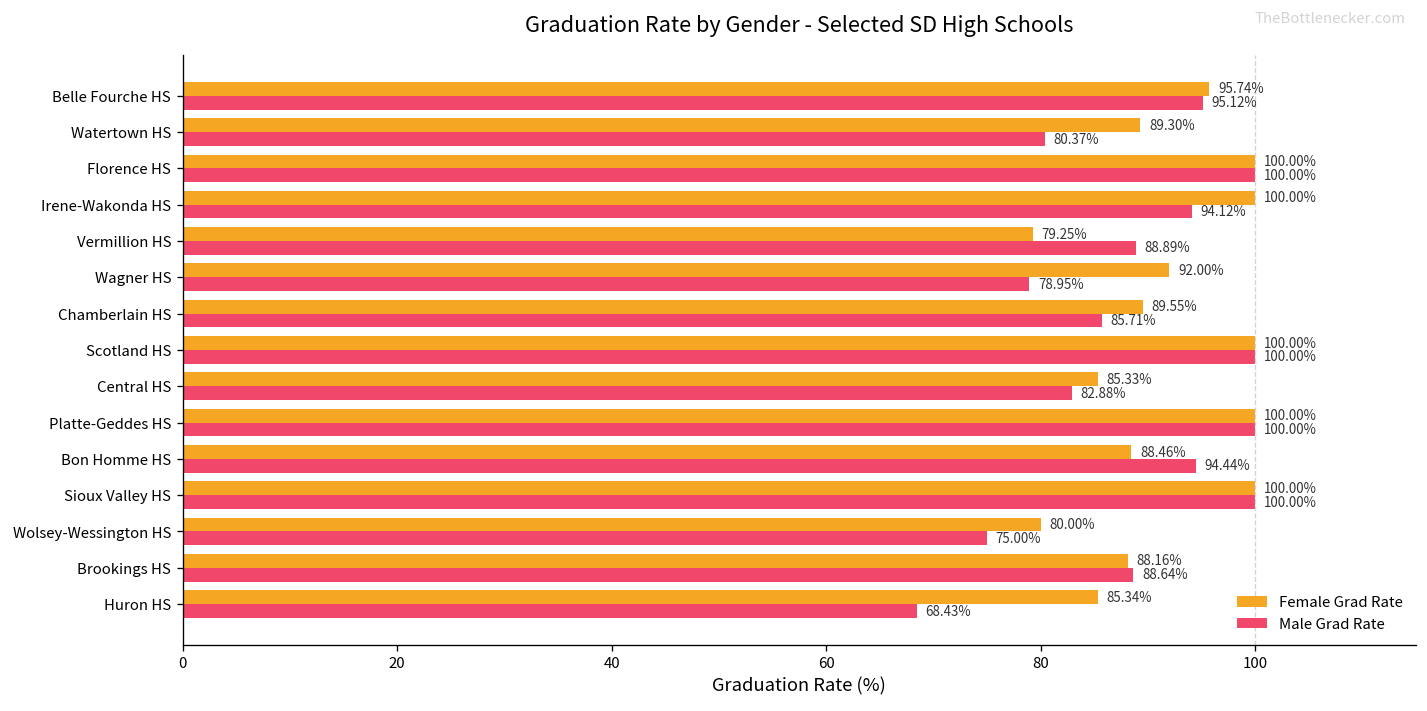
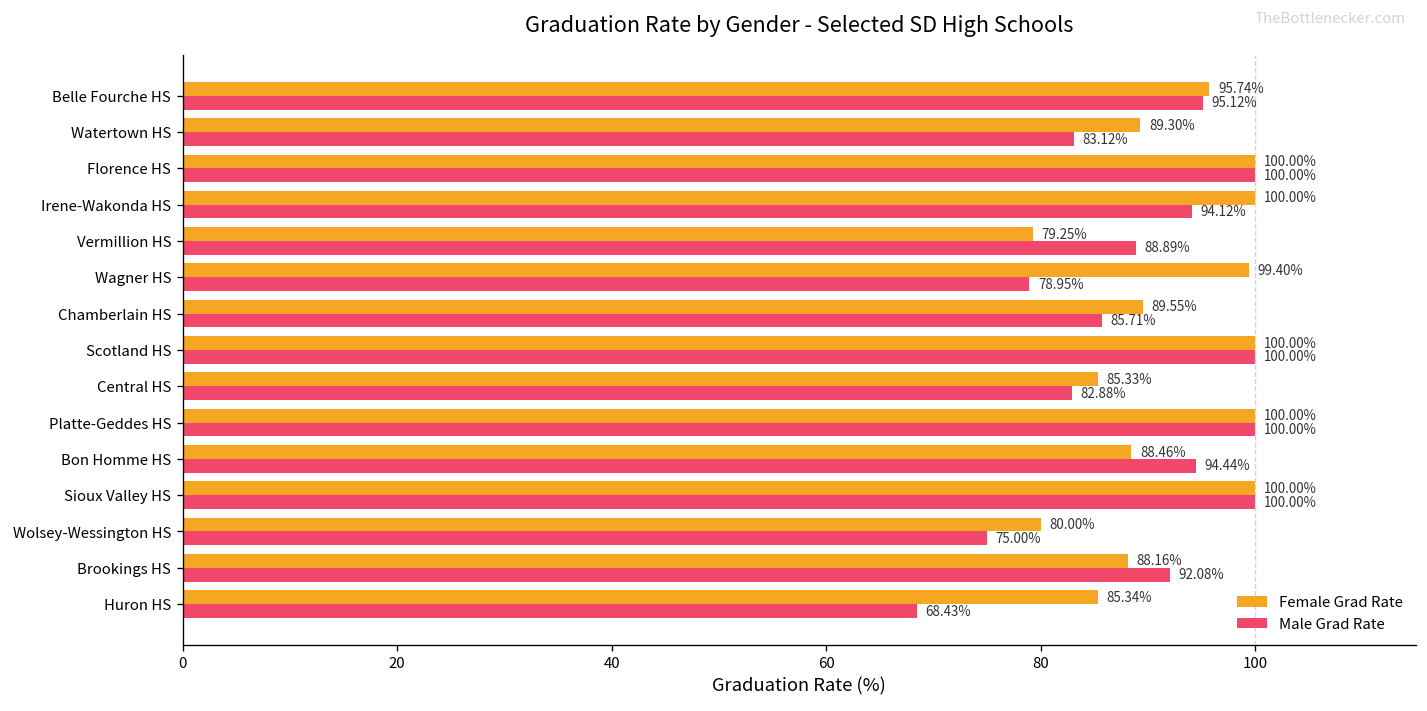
Male Grad Rate, Watertown HS: 80.37% -> 83.12%
Female Grad Rate, Wagner HS: 92.00% -> 99.40%
Male Grad Rate, Brookings HS: 88.64% -> 92.08%
